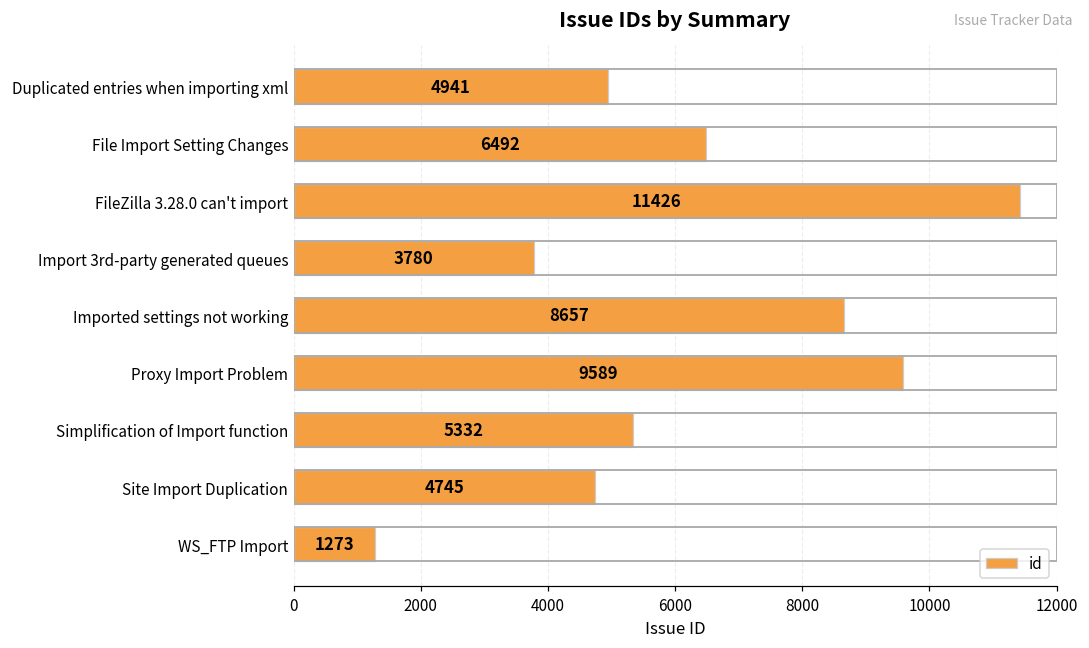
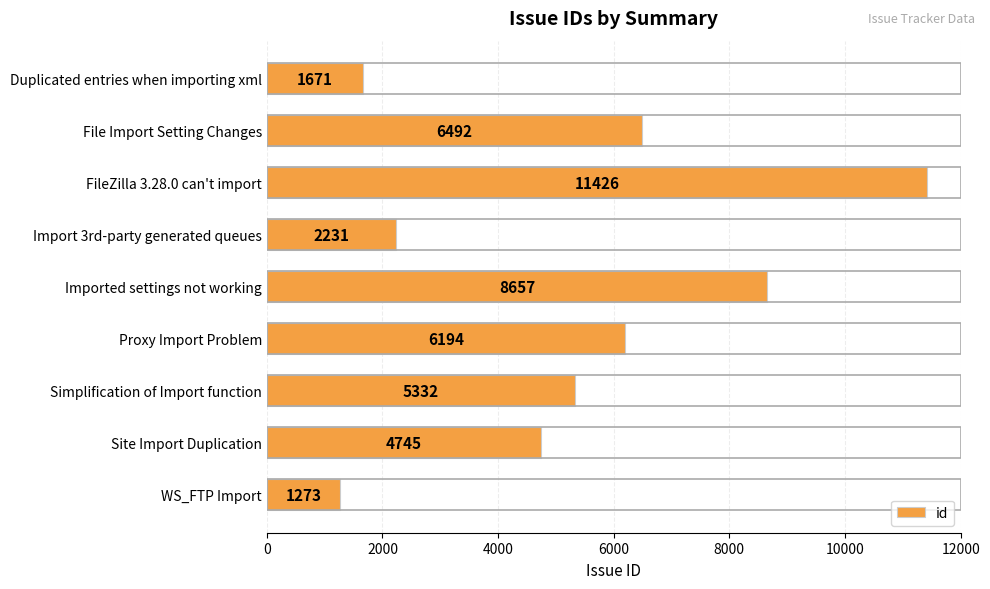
Duplicated entries when importing xml: 4941 -> 1671
Import 3rd-party generated queues: 3780 -> 2231
Proxy Import Problem: 9589 -> 6194
